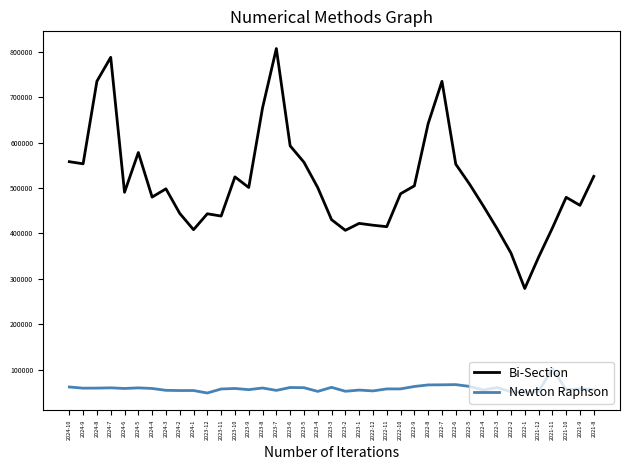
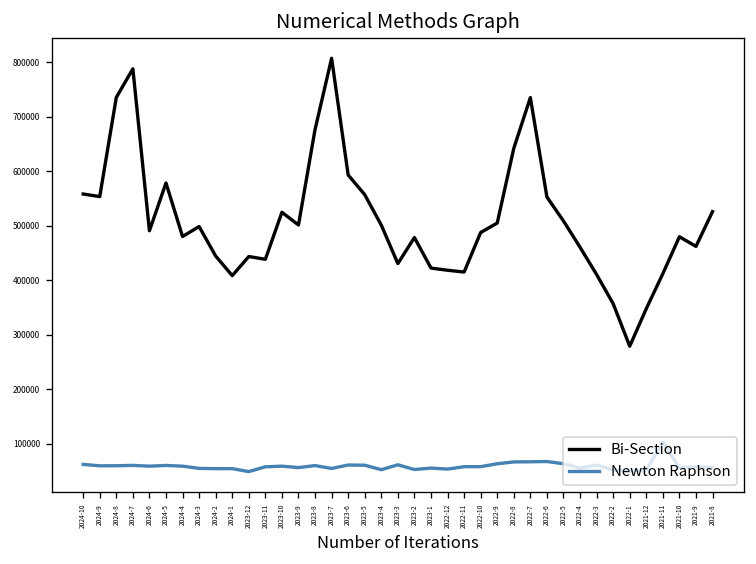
Bi-Section, 2023-2: 410000 -> 480000
